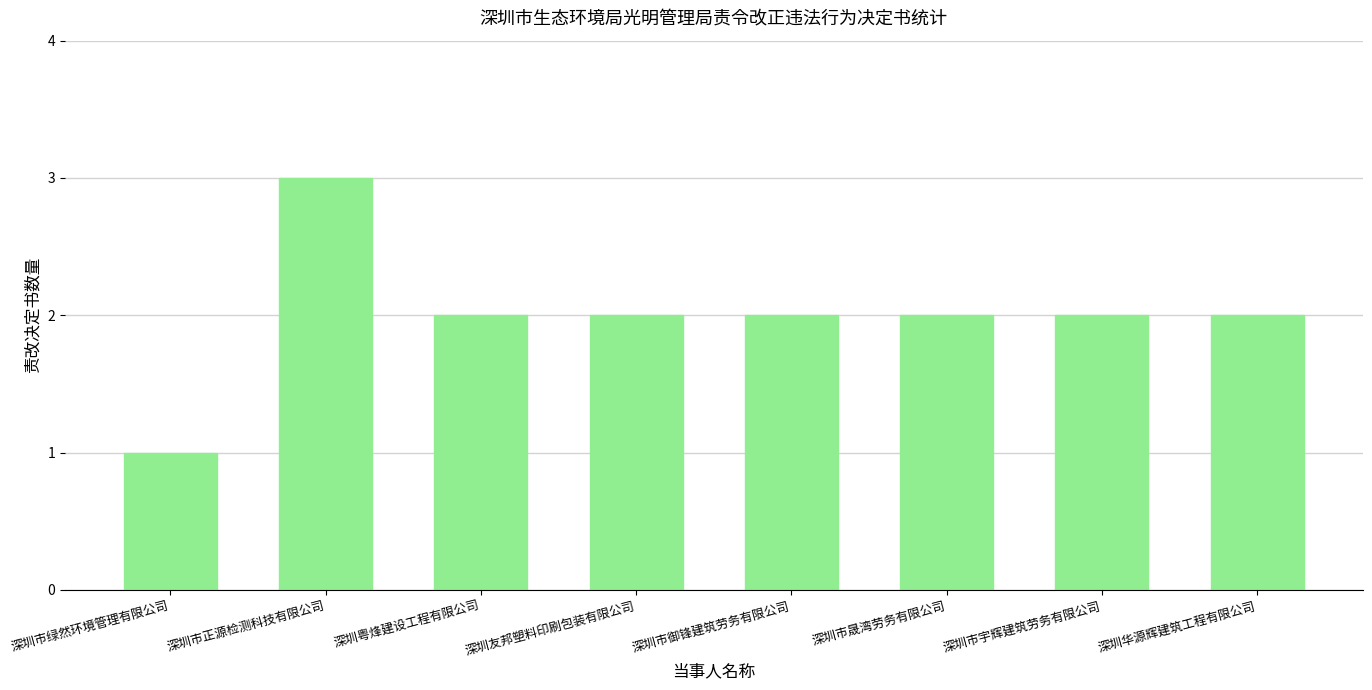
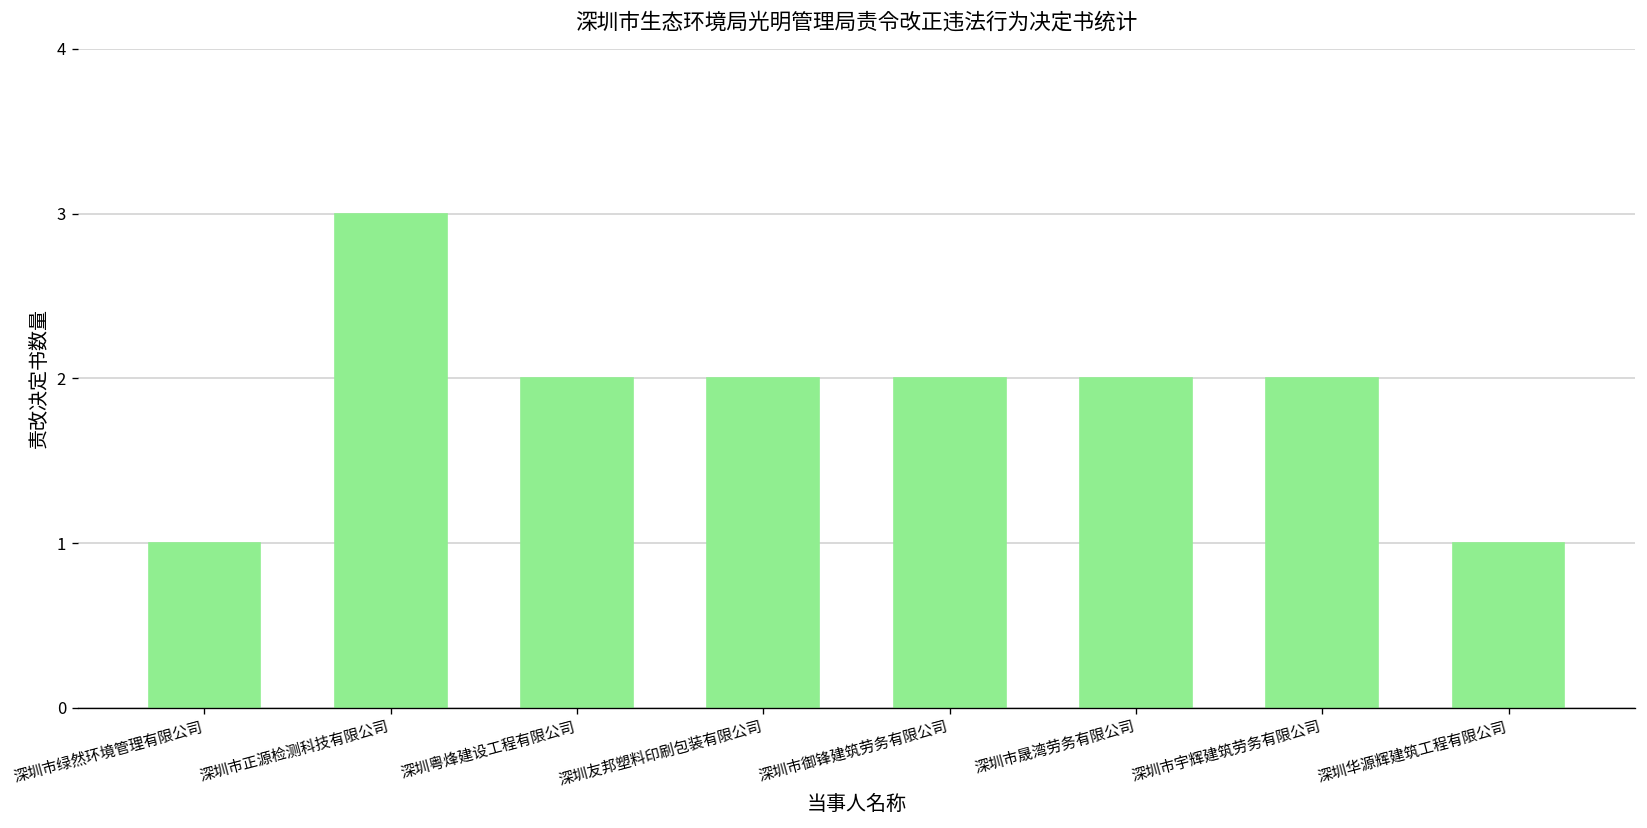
深圳华源辉建筑工程有限公司: 2 -> 1
